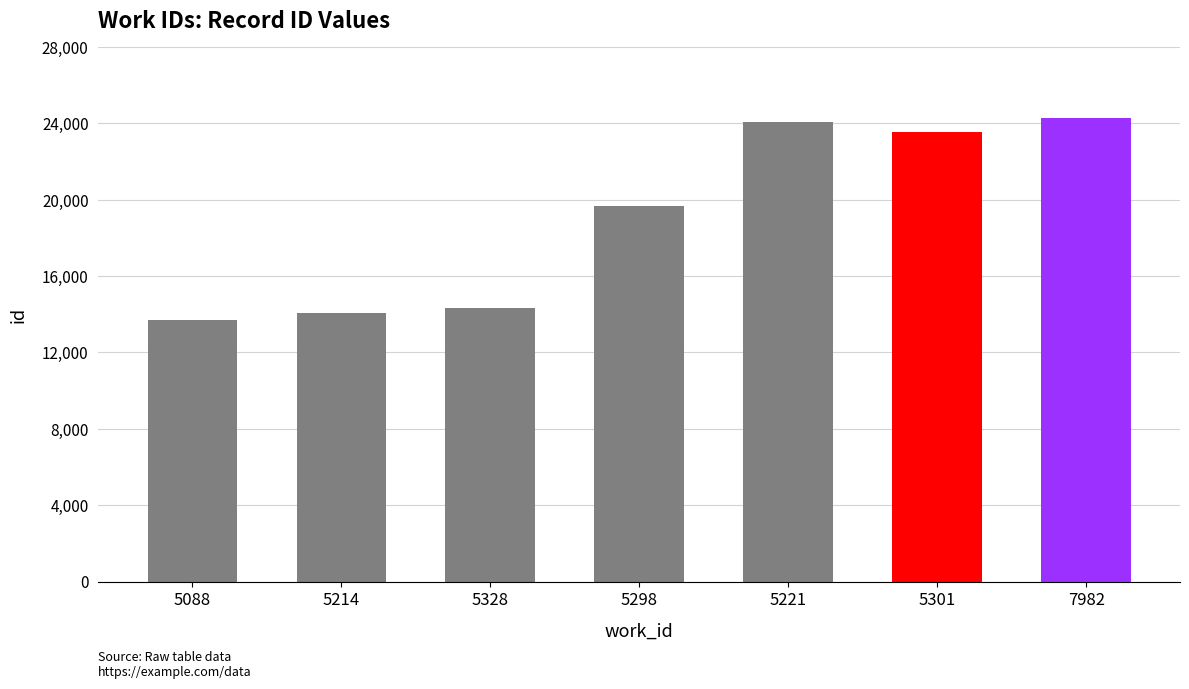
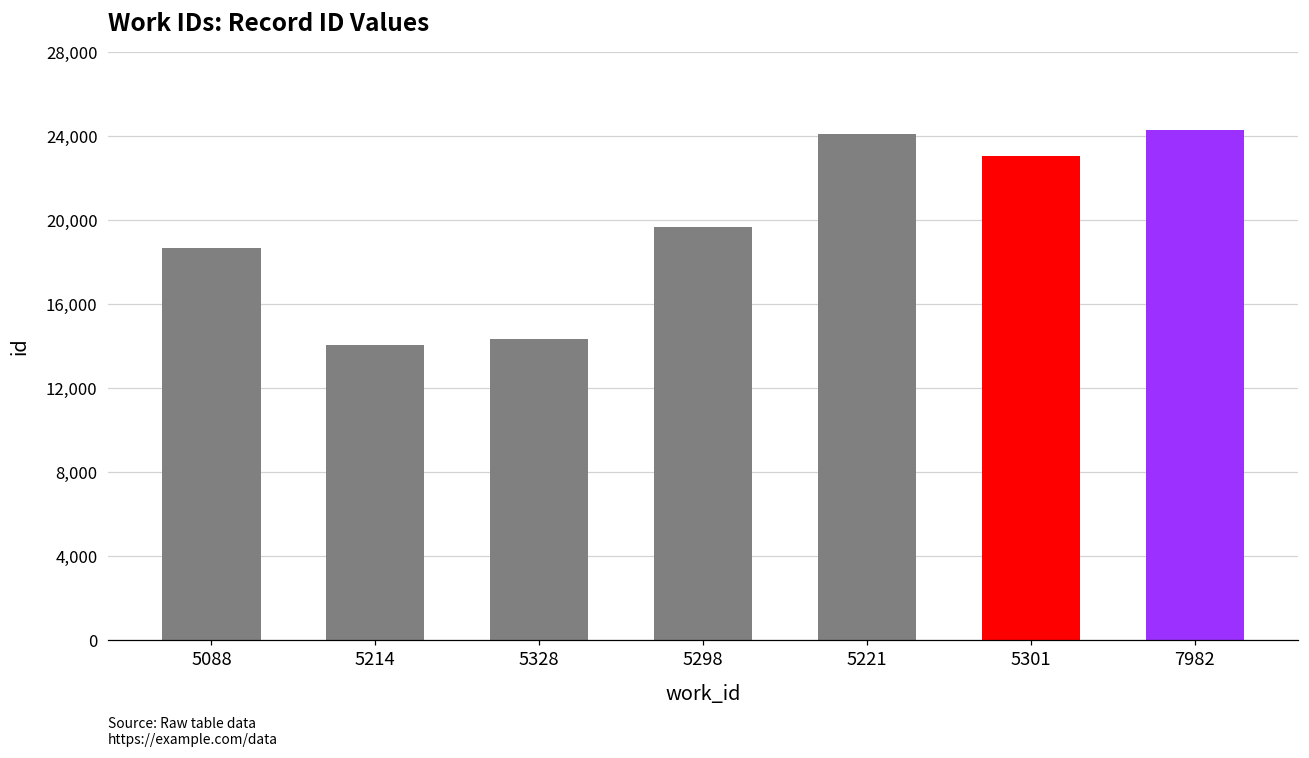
5088: 13,700 -> 18,600
5301: 23,600 -> 23,000
